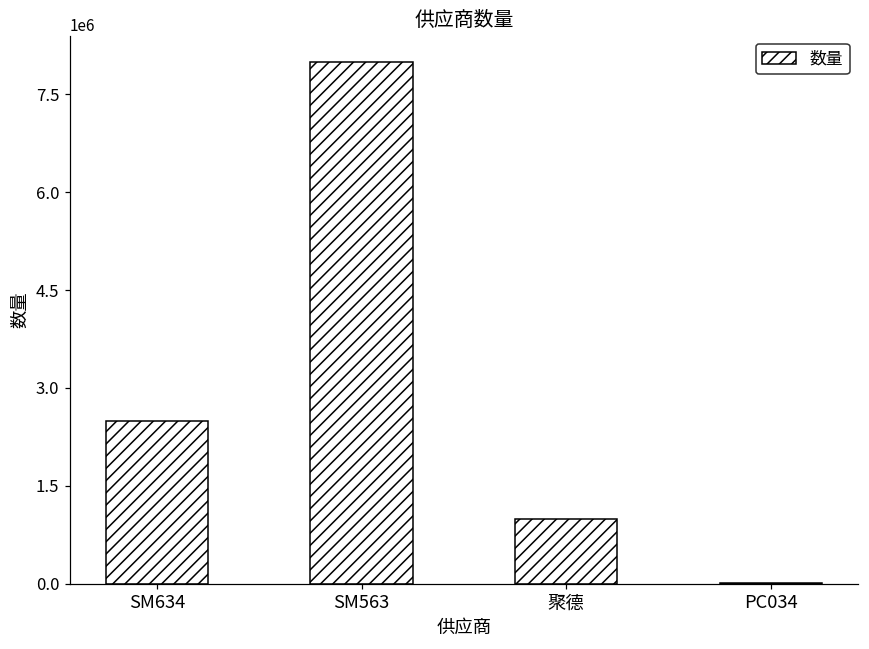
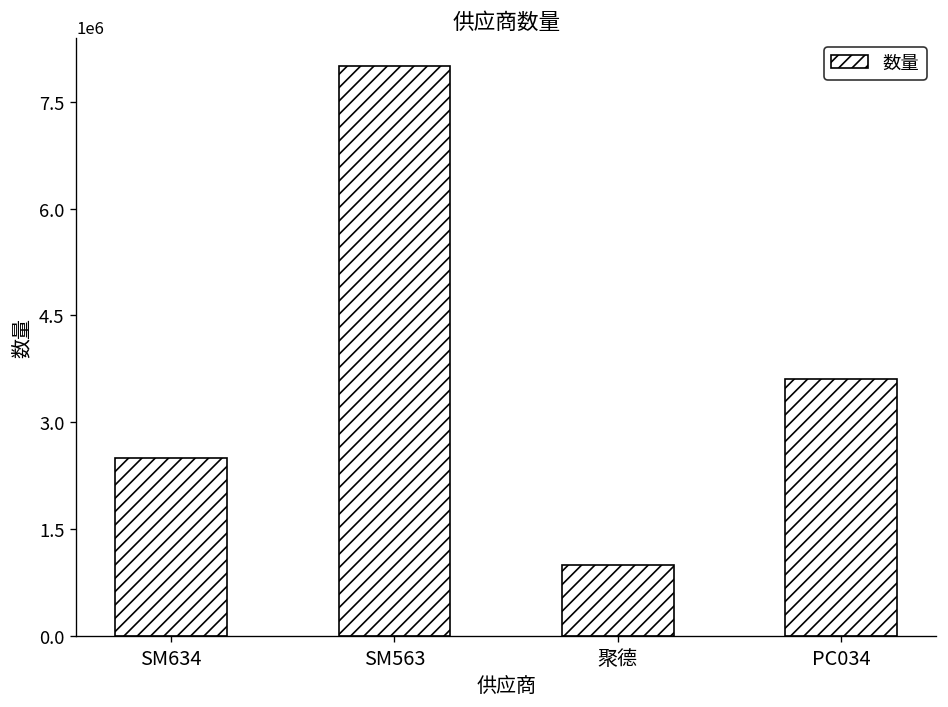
PC034: 0 -> 3600000
